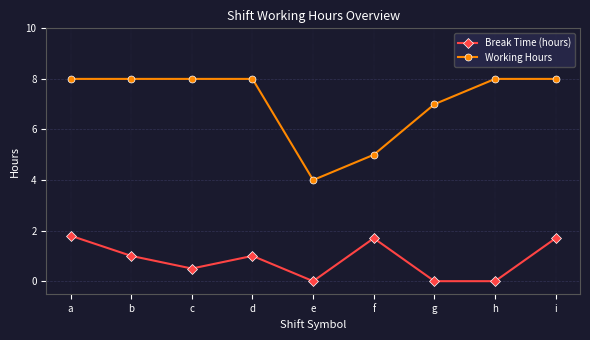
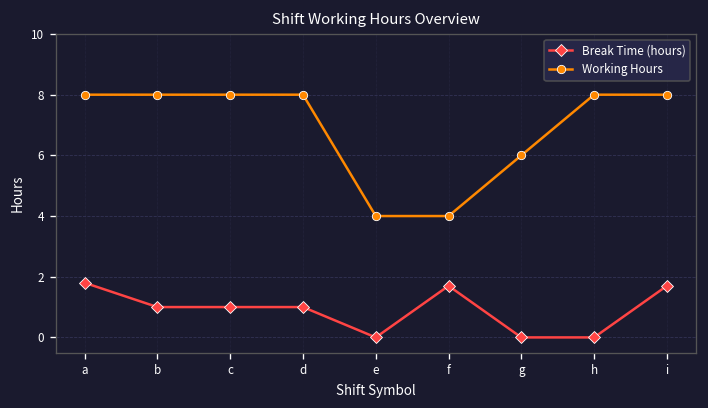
Break Time (hours), c: 0.5 -> 1.0
Working Hours, f: 5 -> 4
Working Hours, g: 7 -> 6
